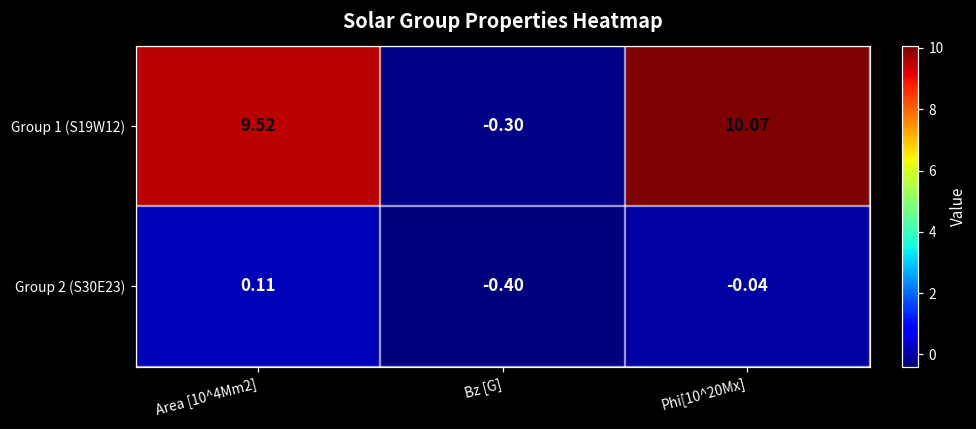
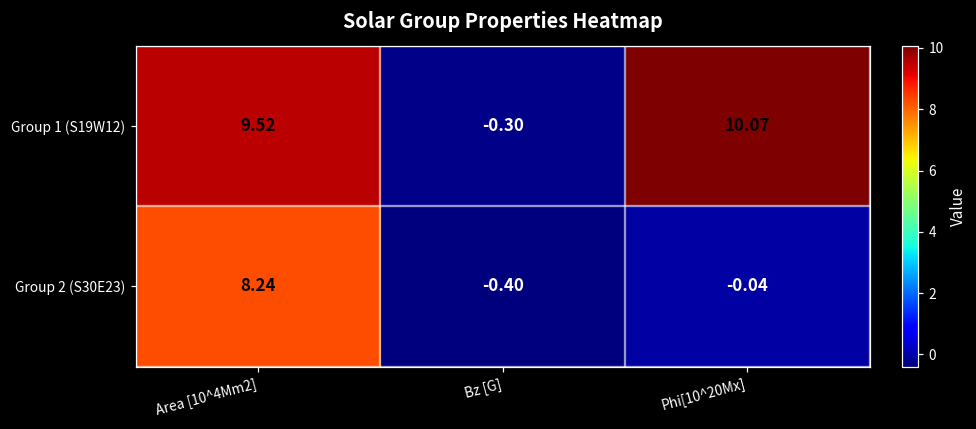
Group 2 (S30E23), Area [10^4Mm2]: 0.11 -> 8.24
